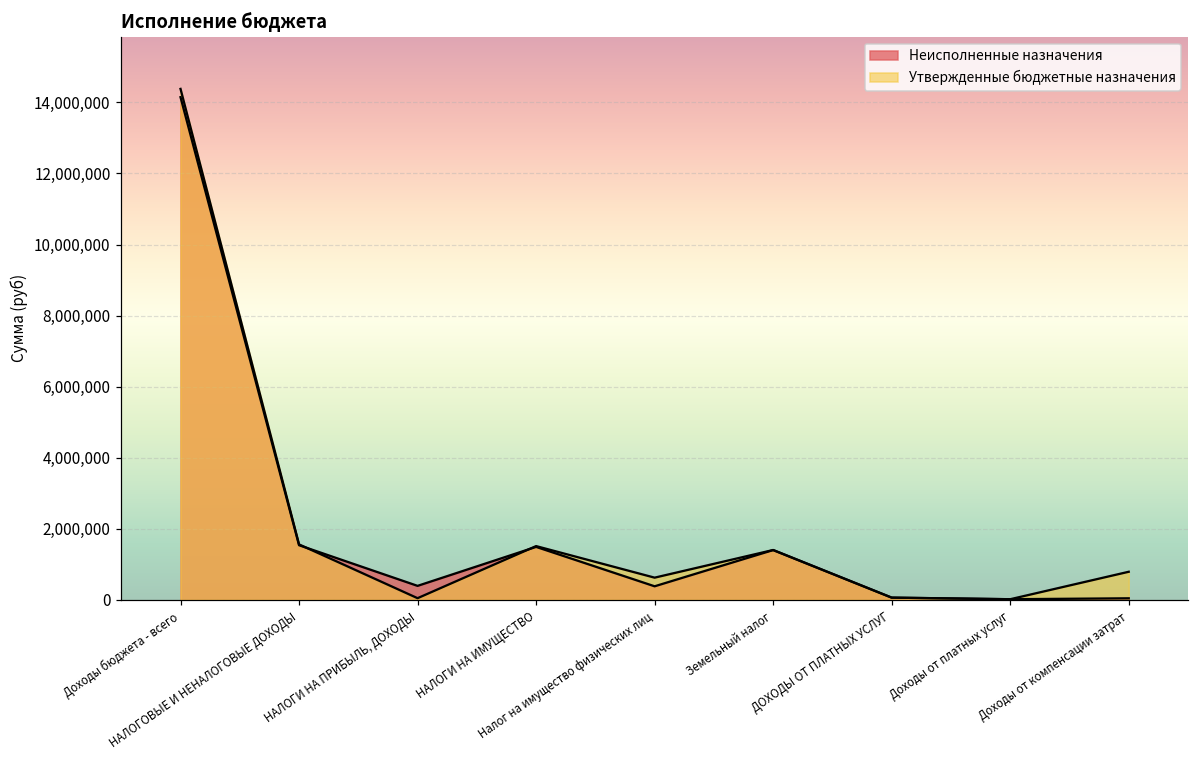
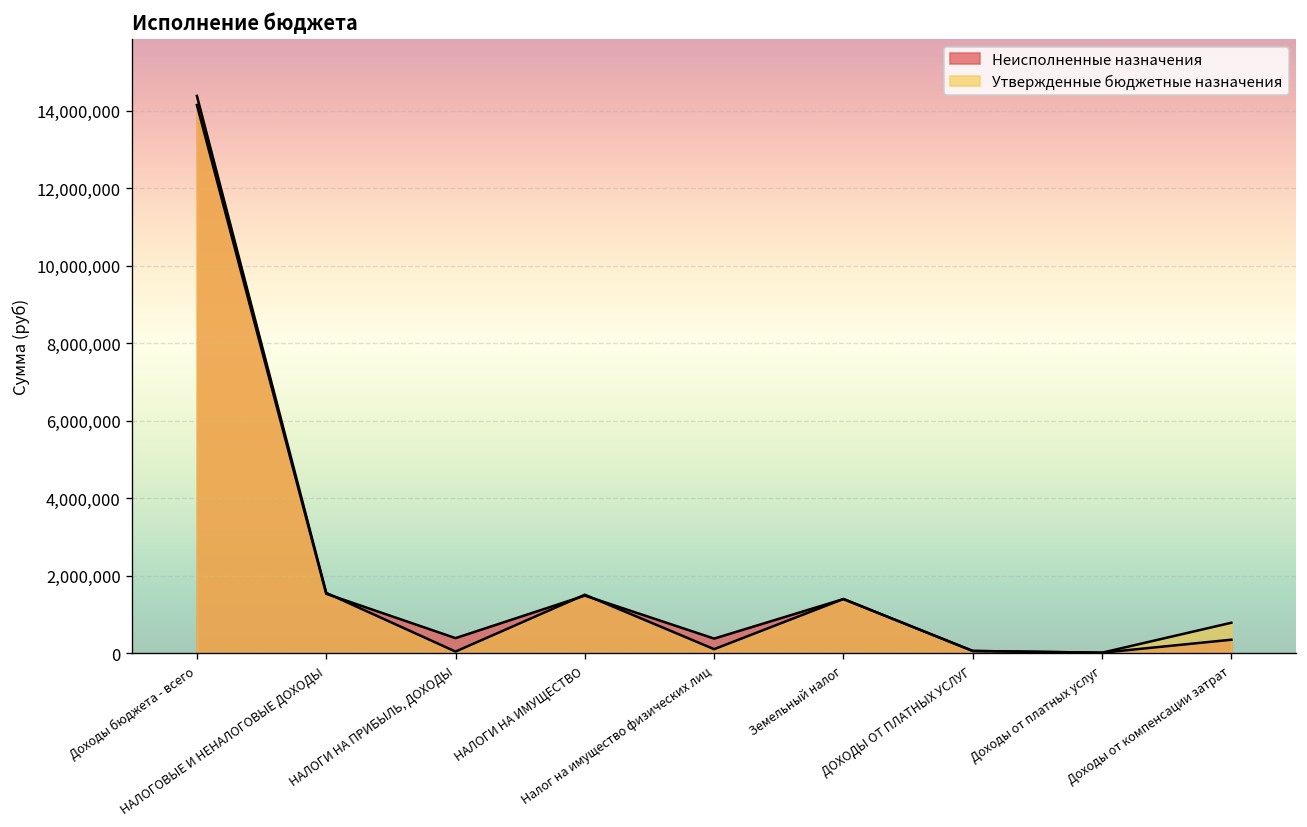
Утвержденные бюджетные назначения, Налог на имущество физических лиц: 600,000 -> 100,000
Неисполненные назначения, Доходы от компенсации затрат: 0 -> 400,000
